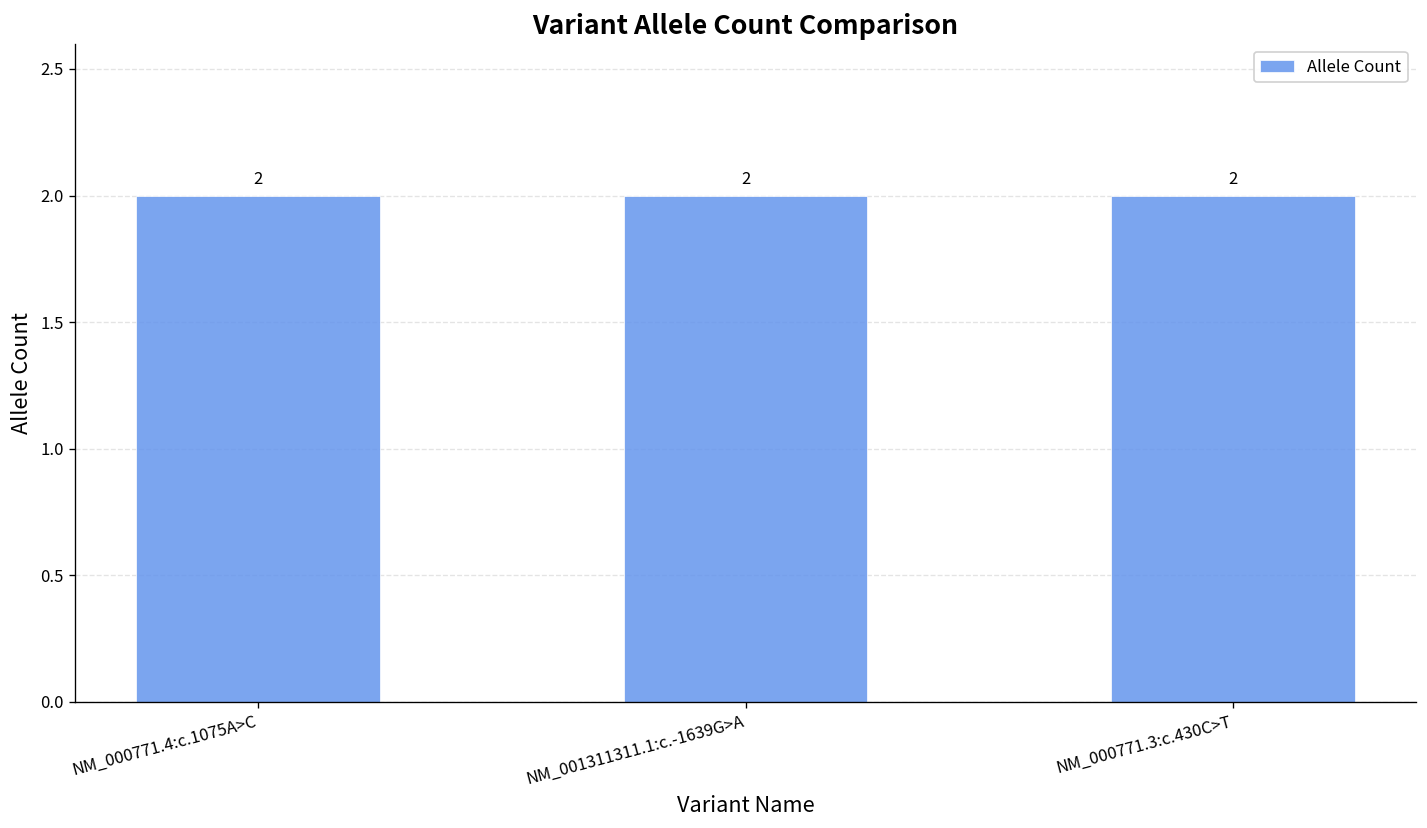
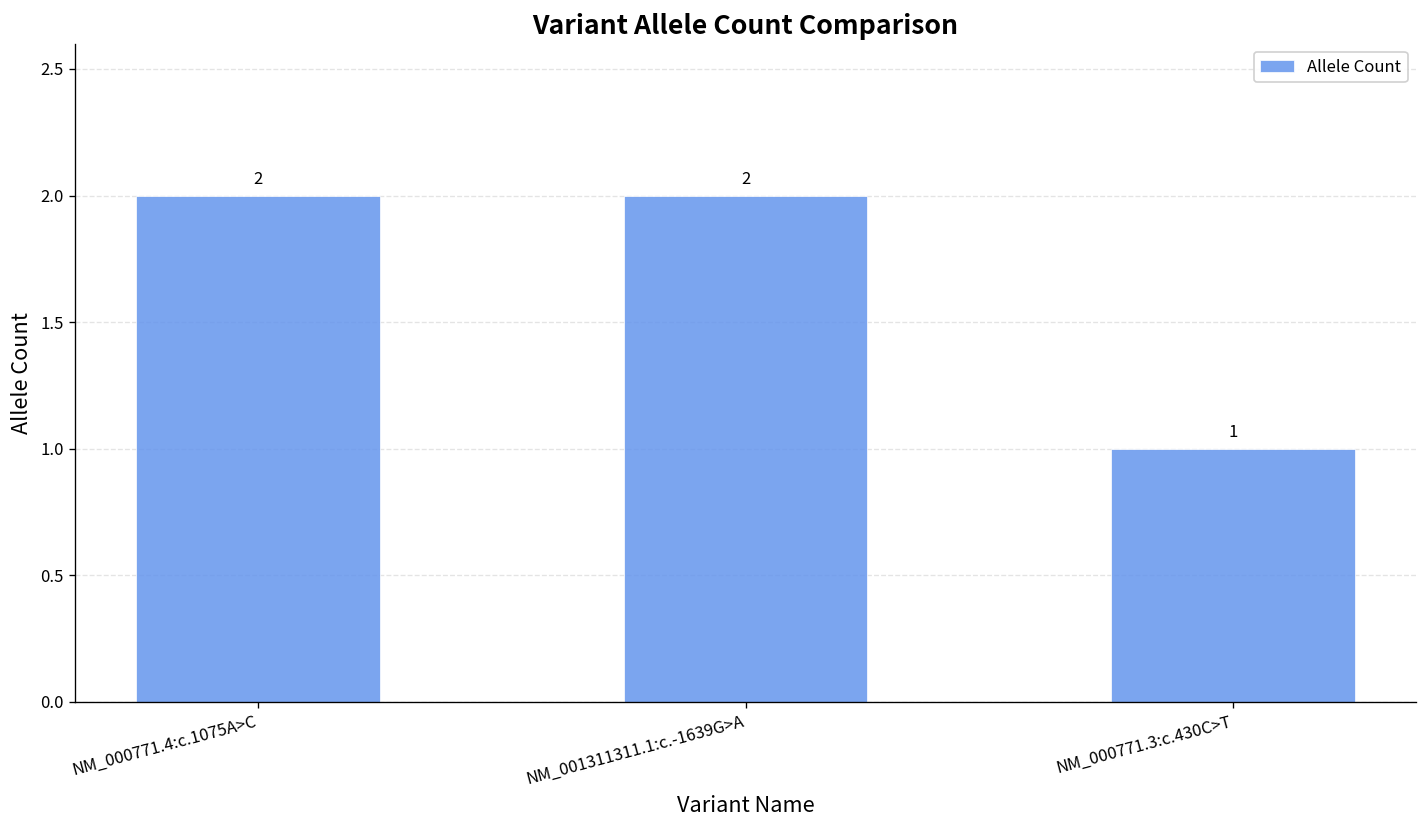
NM_000771.3:c.430C>T: 2 -> 1
